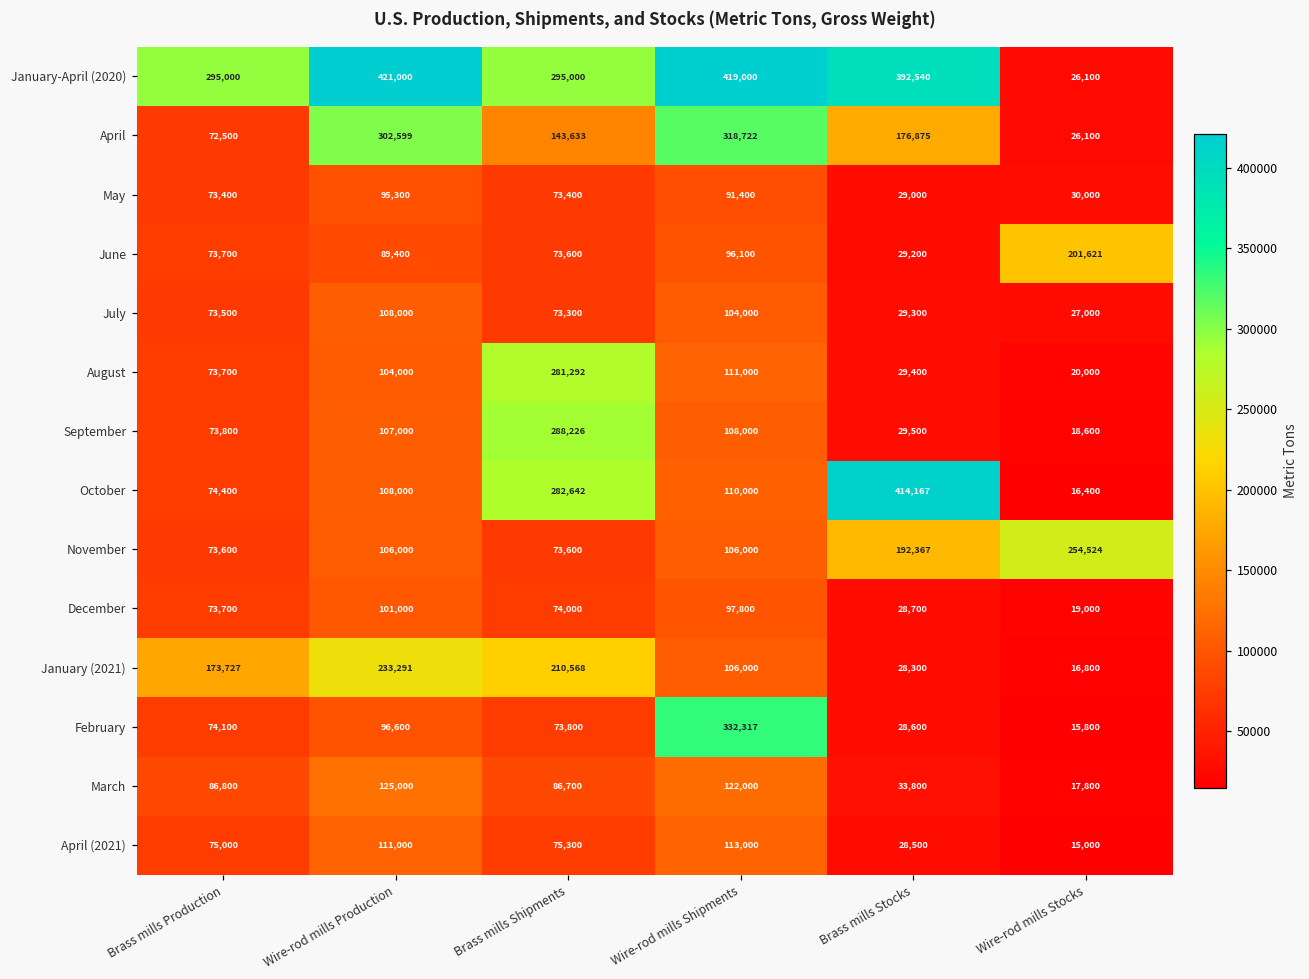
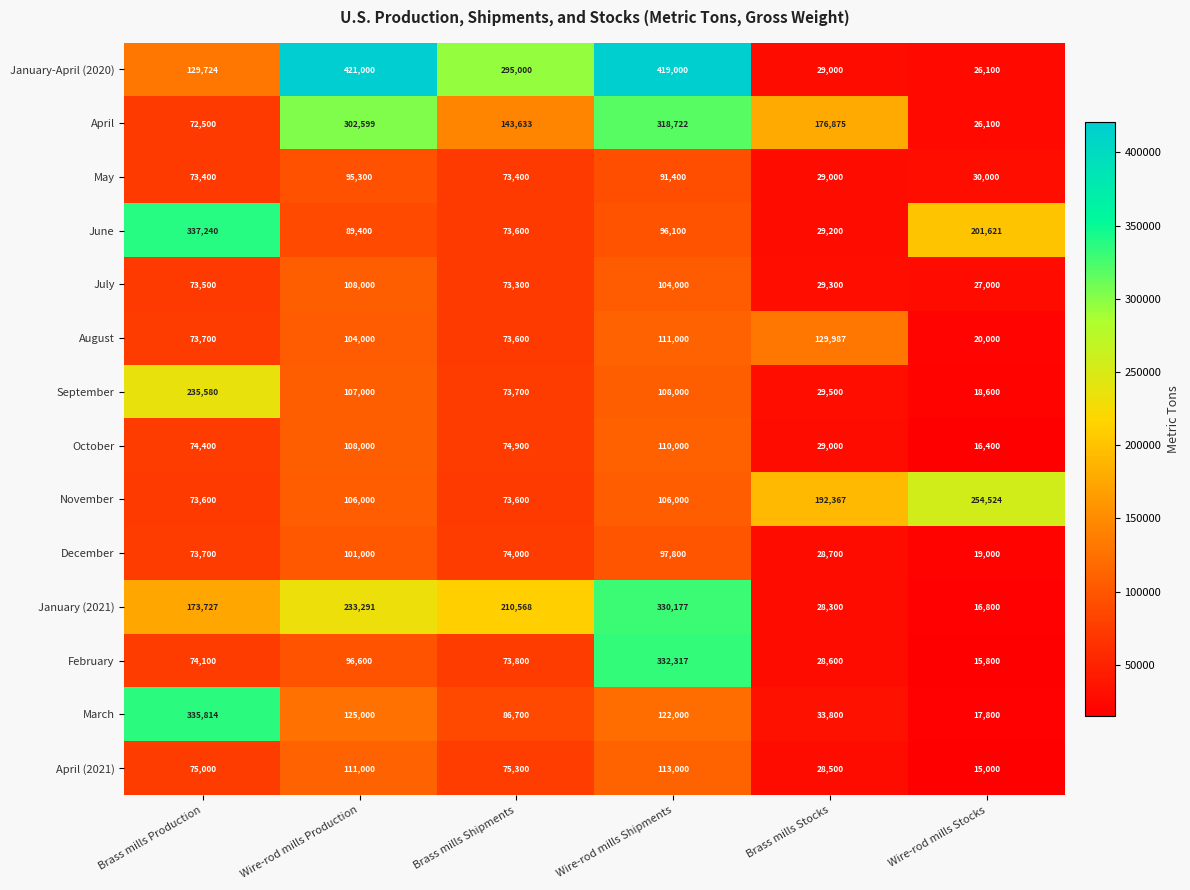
January-April (2020), Brass mills Production: 295,000 -> 129,724
January-April (2020), Brass mills Stocks: 392,540 -> 29,000
June, Brass mills Production: 73,700 -> 337,240
August, Brass mills Shipments: 281,292 -> 73,600
August, Brass mills Stocks: 29,400 -> 129,987
September, Brass mills Production: 73,800 -> 235,580
September, Brass mills Shipments: 288,226 -> 73,700
October, Brass mills Shipments: 282,642 -> 74,900
October, Brass mills Stocks: 414,167 -> 29,000
January (2021), Wire-rod mills Shipments: 106,000 -> 330,177
March, Brass mills Production: 86,800 -> 335,814
